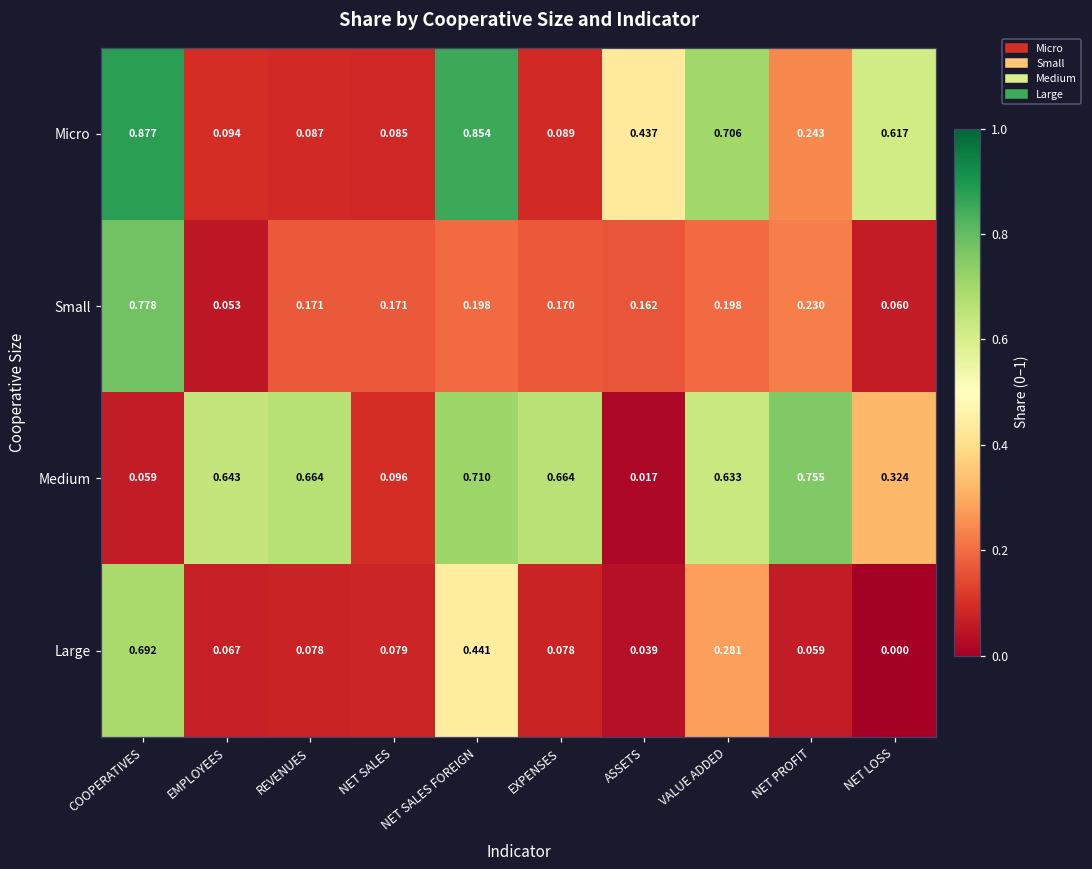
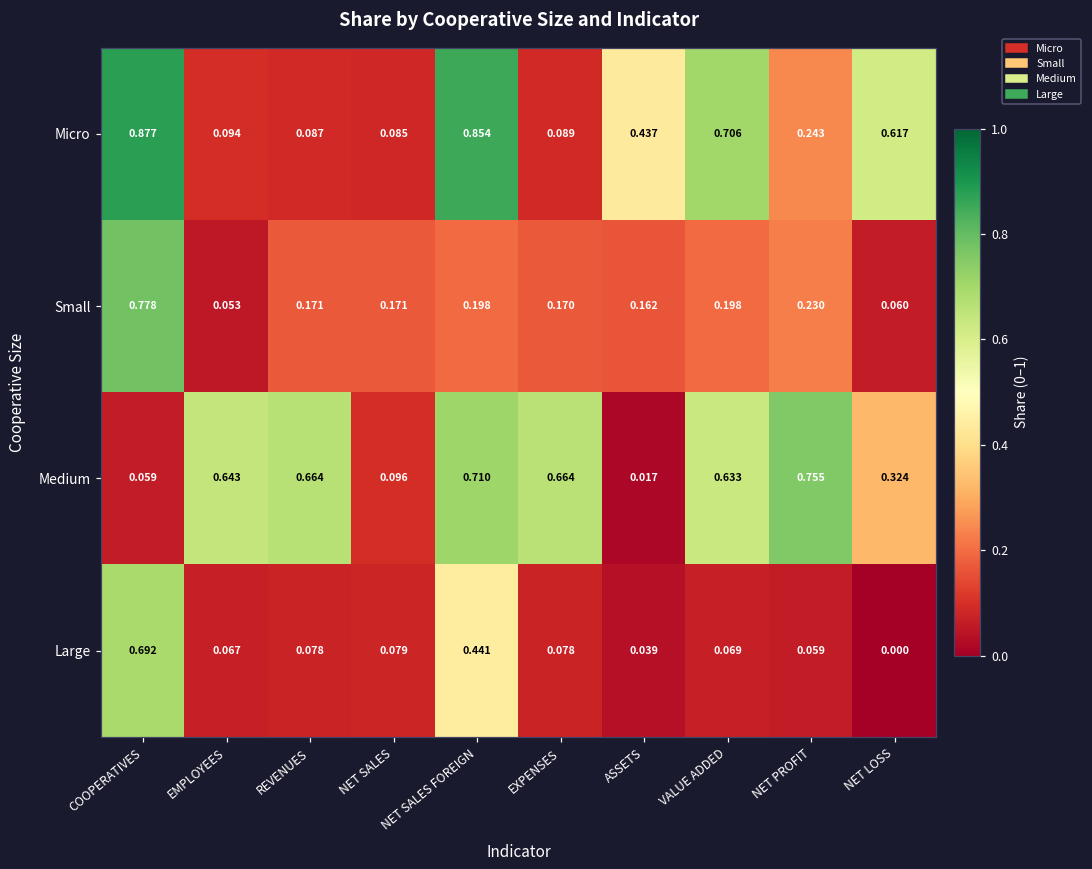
Large, VALUE ADDED: 0.281 -> 0.069
